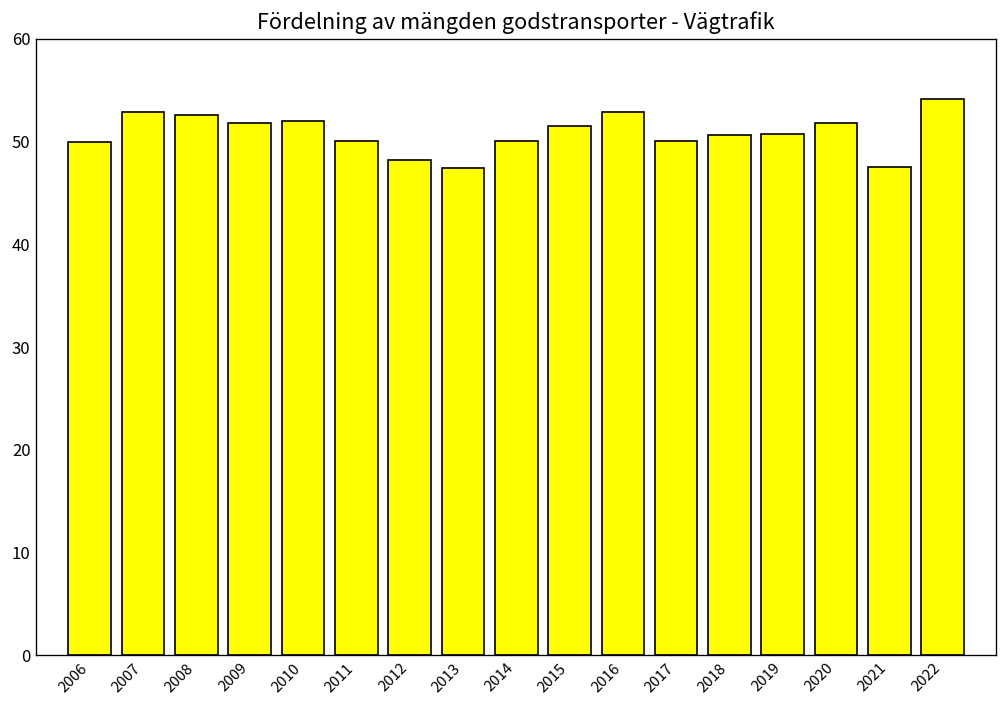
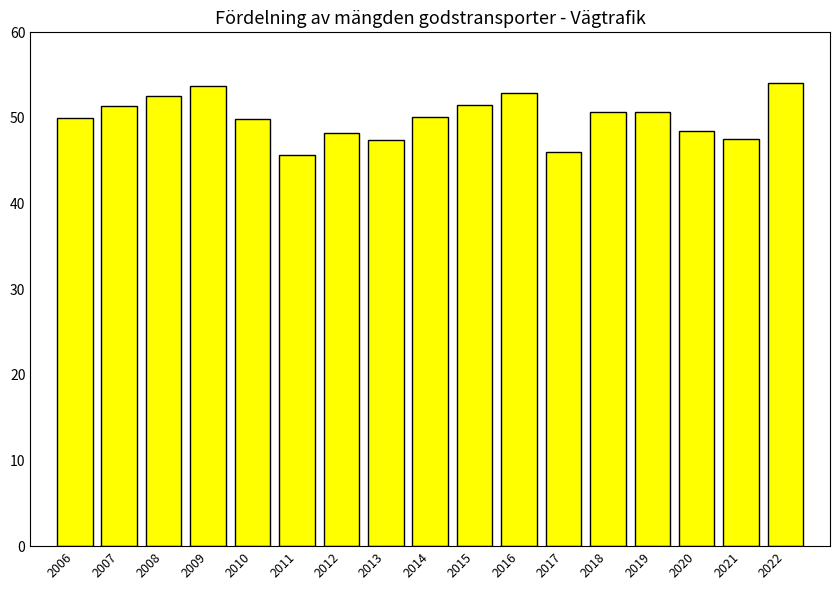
2007: 53 -> 51
2009: 52 -> 54
2010: 52 -> 50
2011: 50 -> 46
2017: 50 -> 46
2020: 52 -> 48
